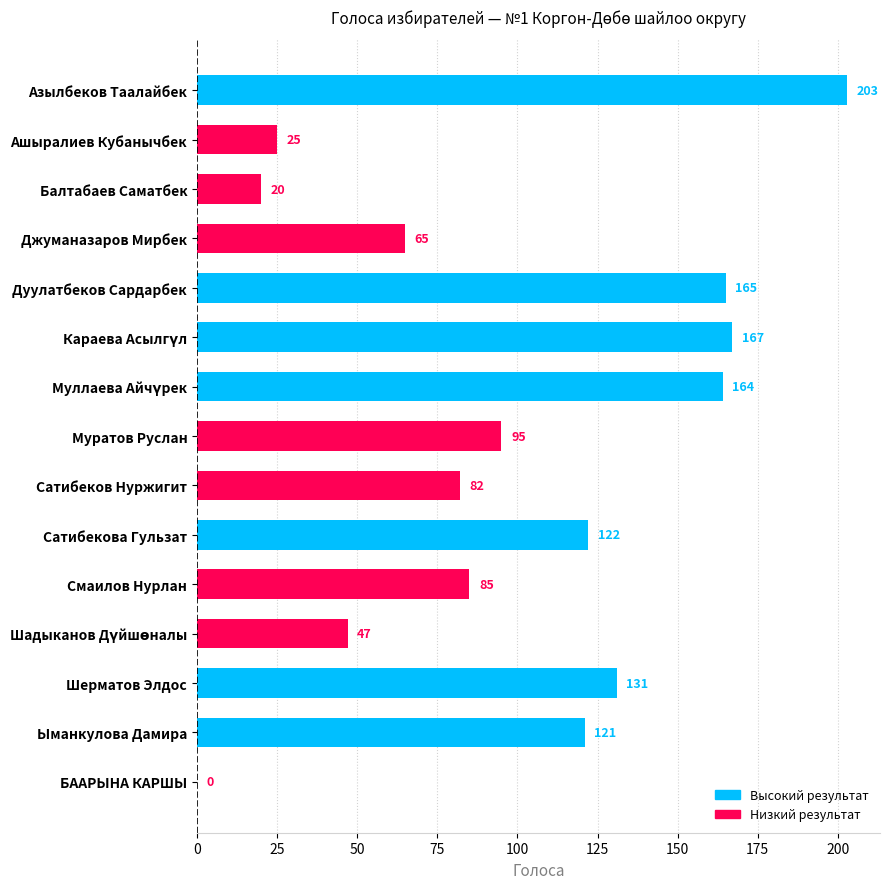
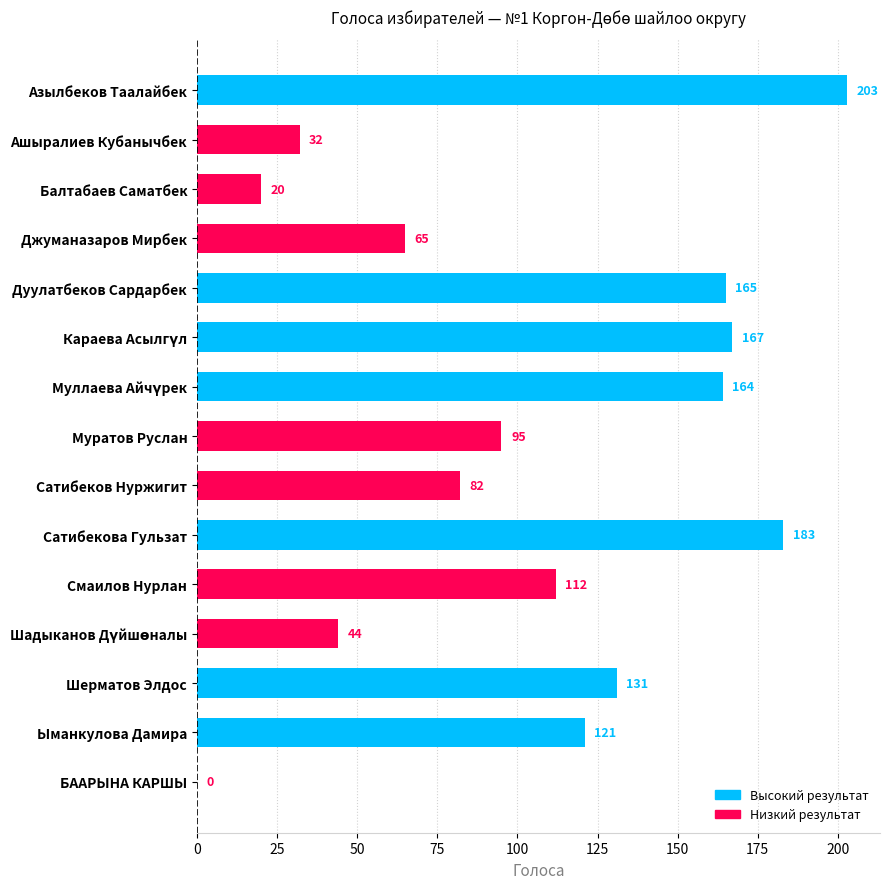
Ашыралиев Кубанычбек: 25 -> 32
Сатибекова Гульзат: 122 -> 183
Смаилов Нурлан: 85 -> 112
Шадыканов Дүйшөналы: 47 -> 44
